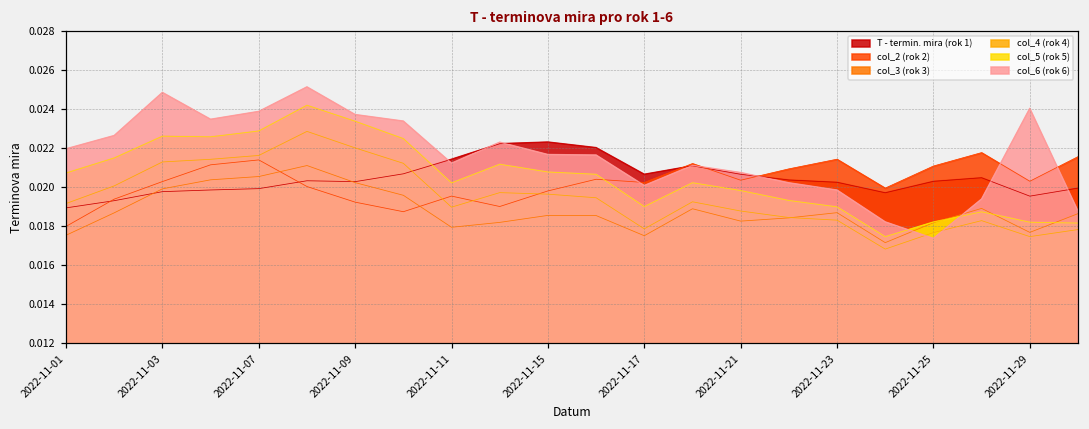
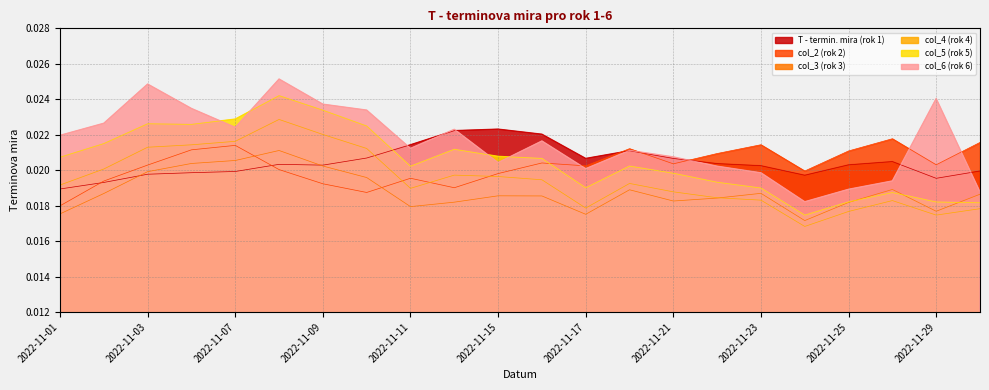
col_6 (rok 6), 2022-11-07: 0.0239 -> 0.0224
col_6 (rok 6), 2022-11-15: 0.0217 -> 0.0204
col_6 (rok 6), 2022-11-25: 0.0174 -> 0.0189
